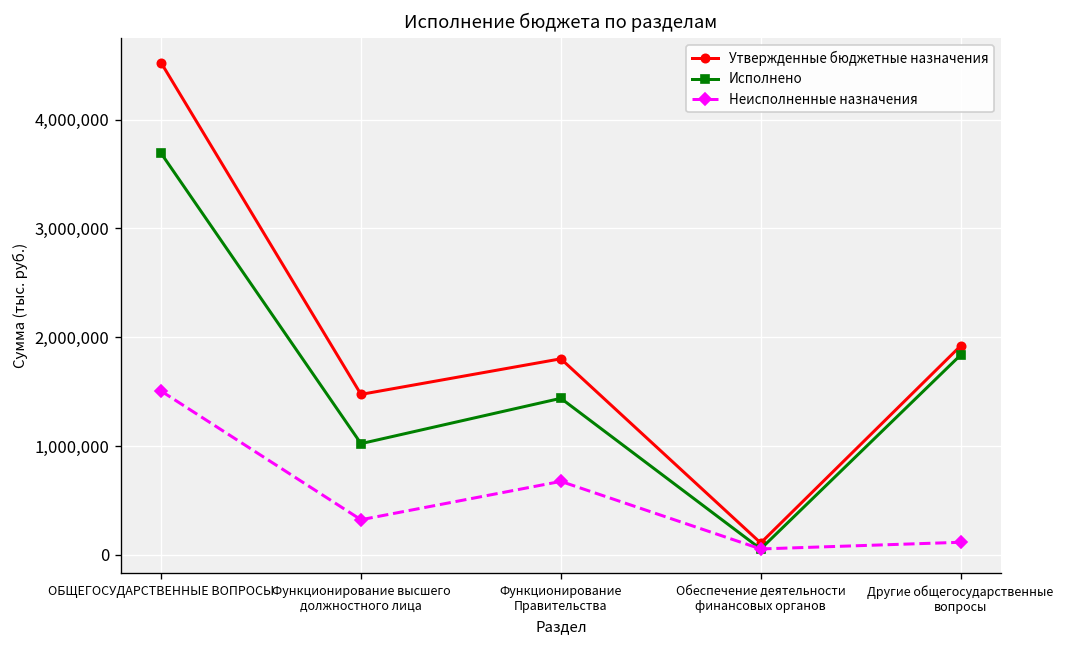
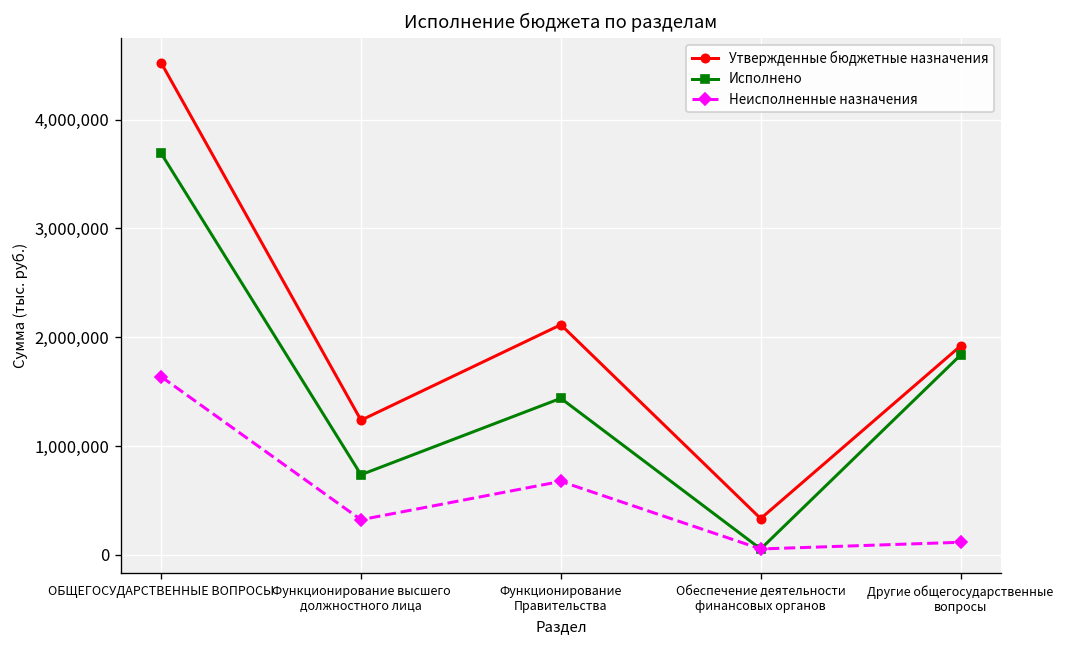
Неисполненные назначения, ОБЩЕГОСУДАРСТВЕННЫЕ ВОПРОСЫ: 1,500,000 -> 1,600,000
Утвержденные бюджетные назначения, Функционирование высшего должностного лица: 1,500,000 -> 1,200,000
Исполнено, Функционирование высшего должностного лица: 1,000,000 -> 700,000
Утвержденные бюджетные назначения, Функционирование Правительства: 1,800,000 -> 2,100,000
Утвержденные бюджетные назначения, Обеспечение деятельности финансовых органов: 100,000 -> 300,000
